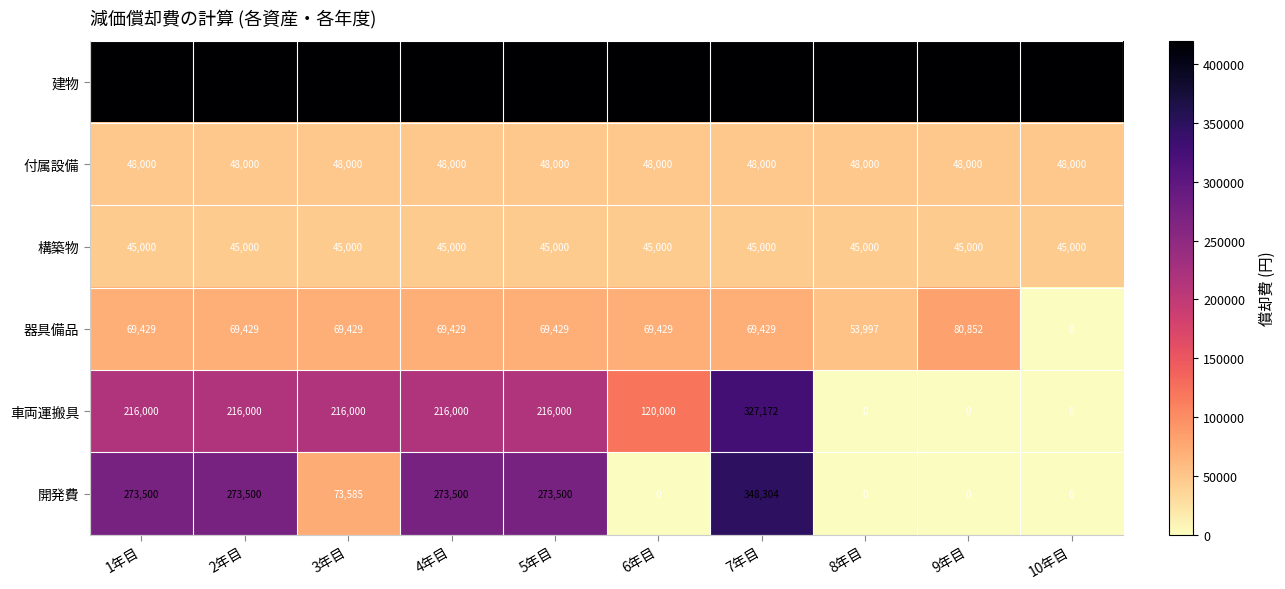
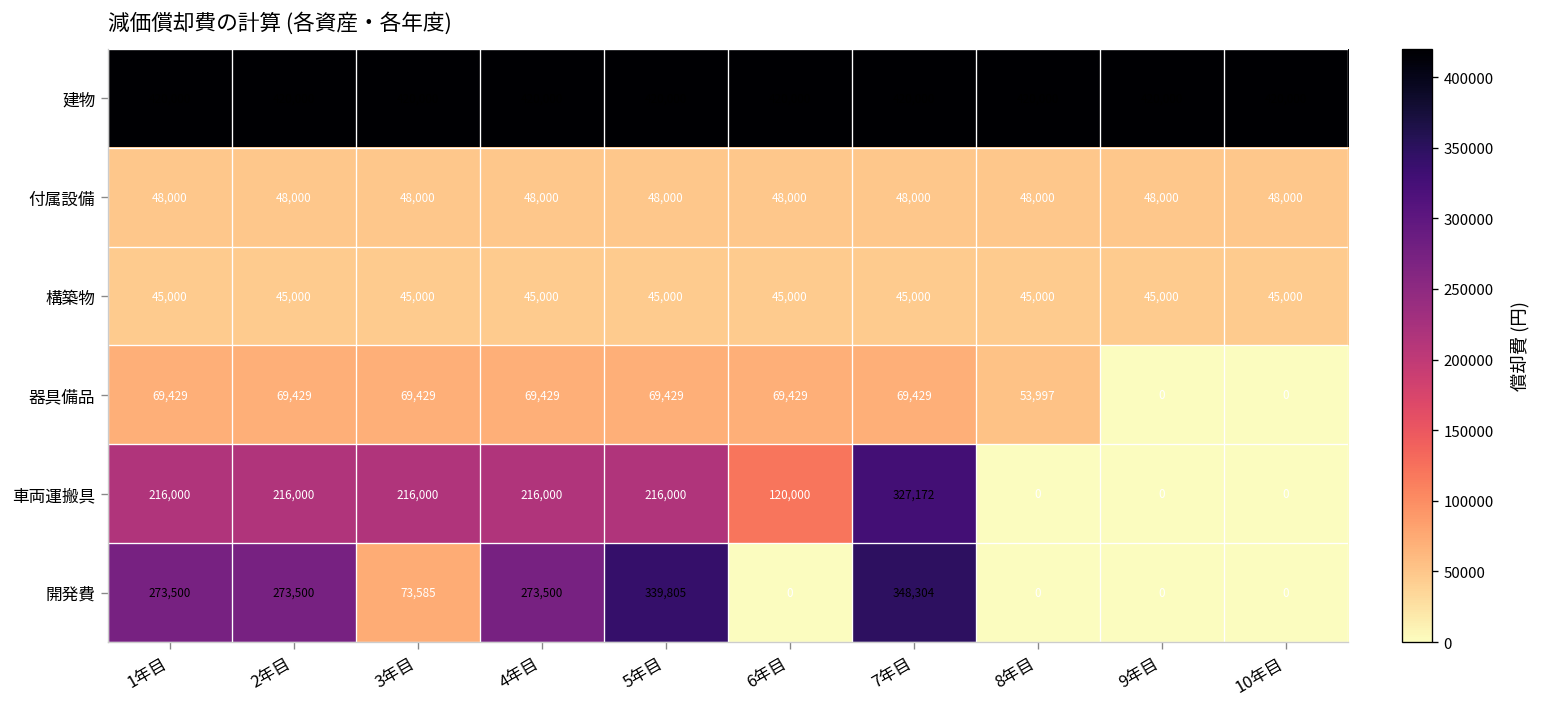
器具備品, 9年目: 80,852 -> 0
開発費, 5年目: 273,500 -> 339,805
